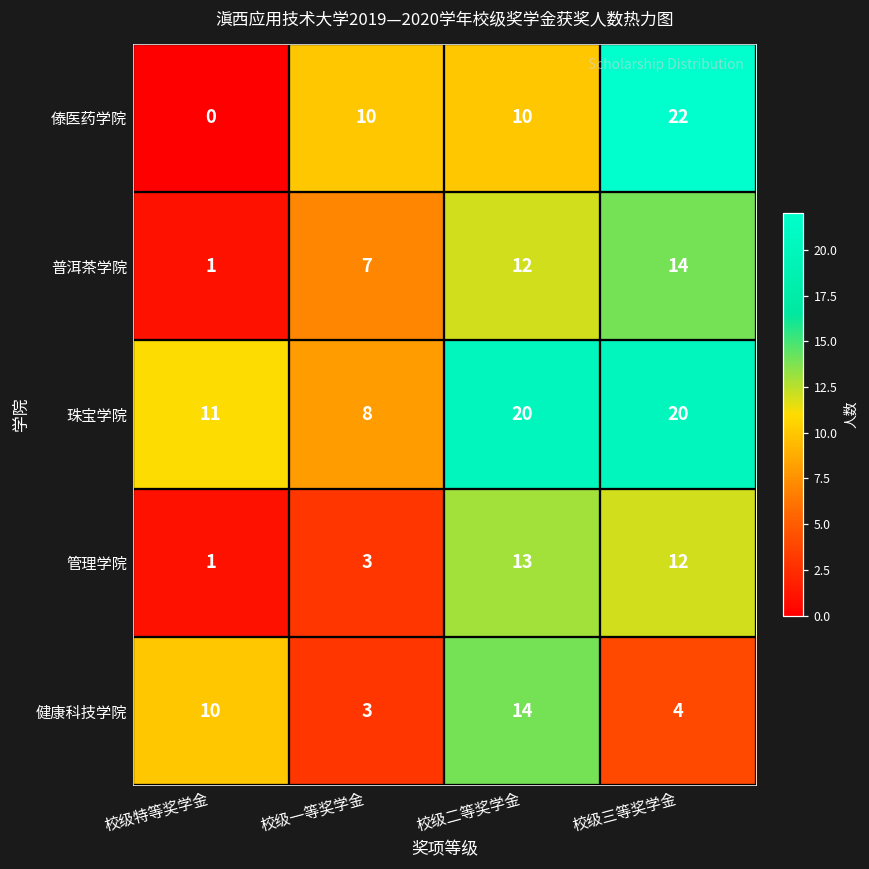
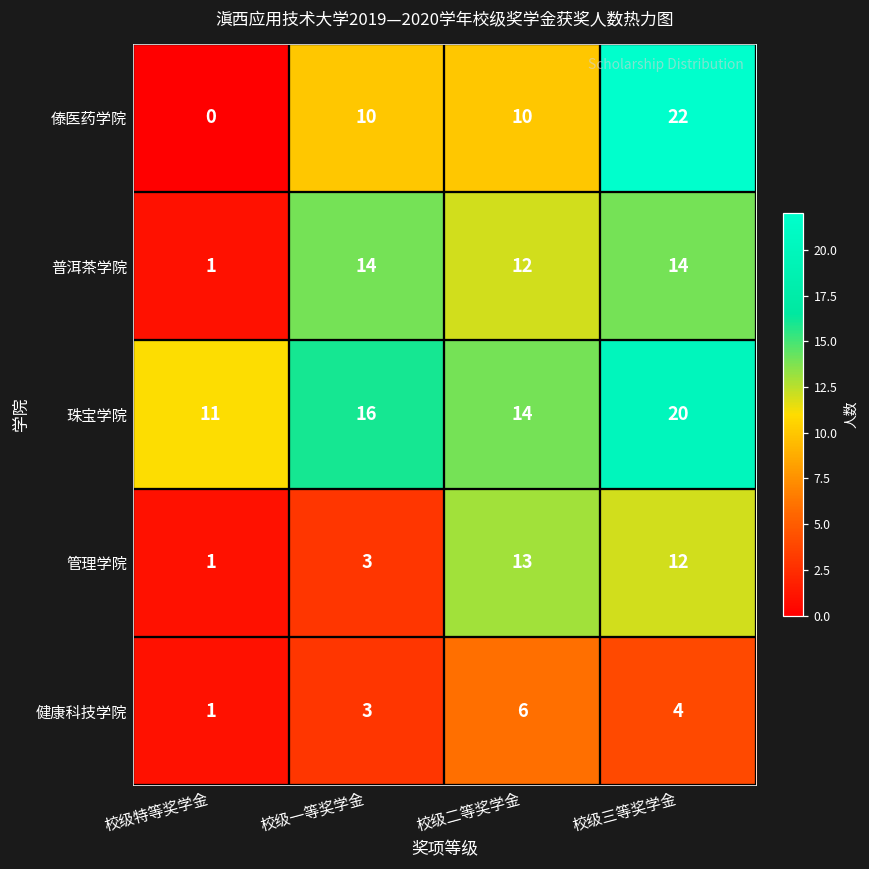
普洱茶学院, 校级一等奖学金: 7 -> 14
珠宝学院, 校级一等奖学金: 8 -> 16
珠宝学院, 校级二等奖学金: 20 -> 14
健康科技学院, 校级特等奖学金: 10 -> 1
健康科技学院, 校级二等奖学金: 14 -> 6
